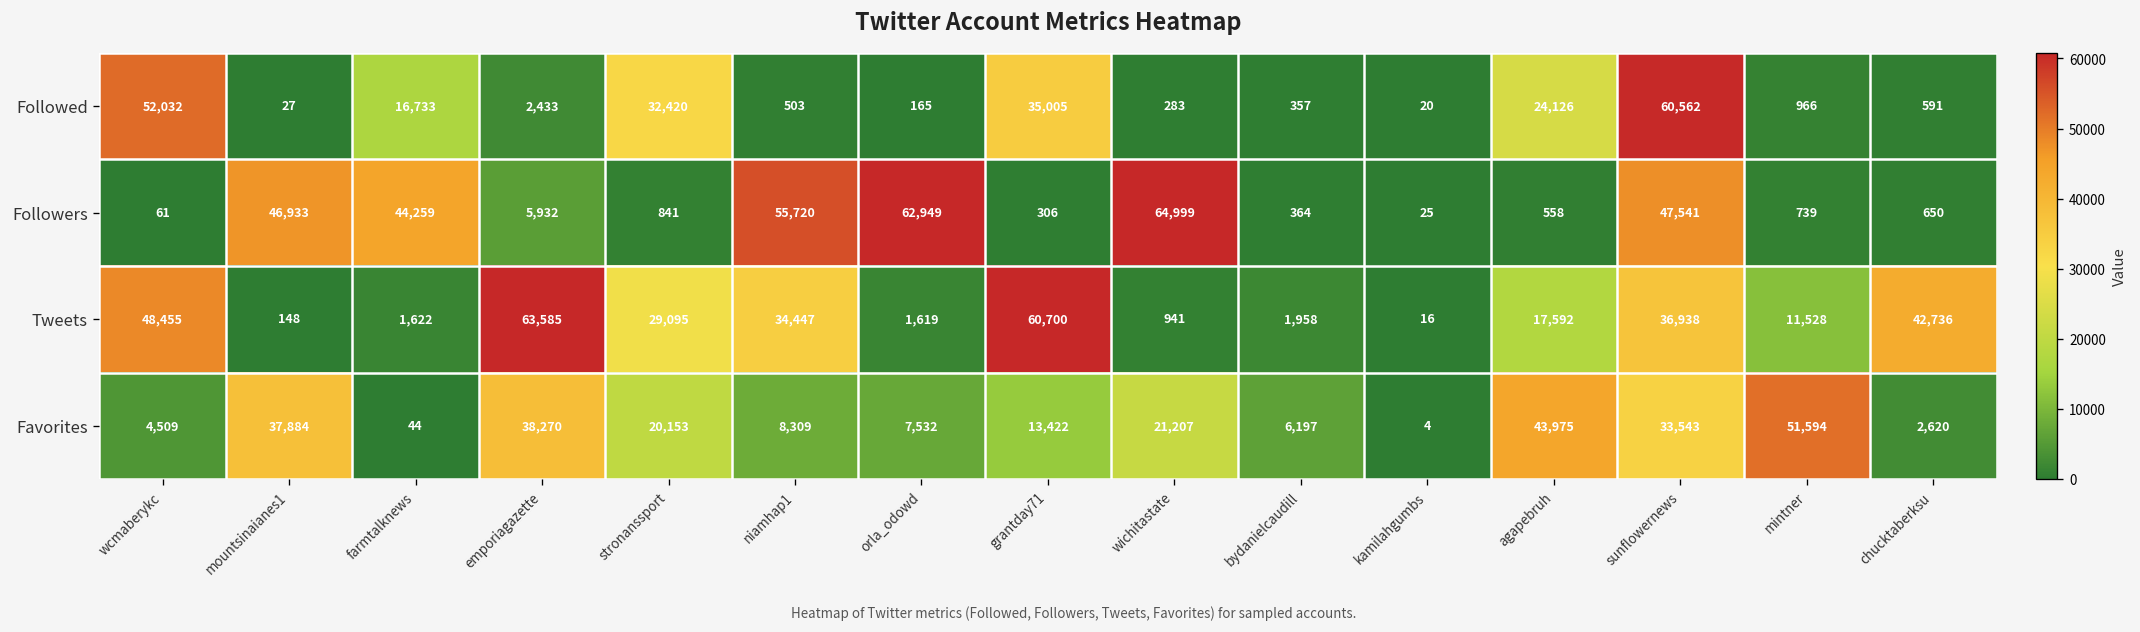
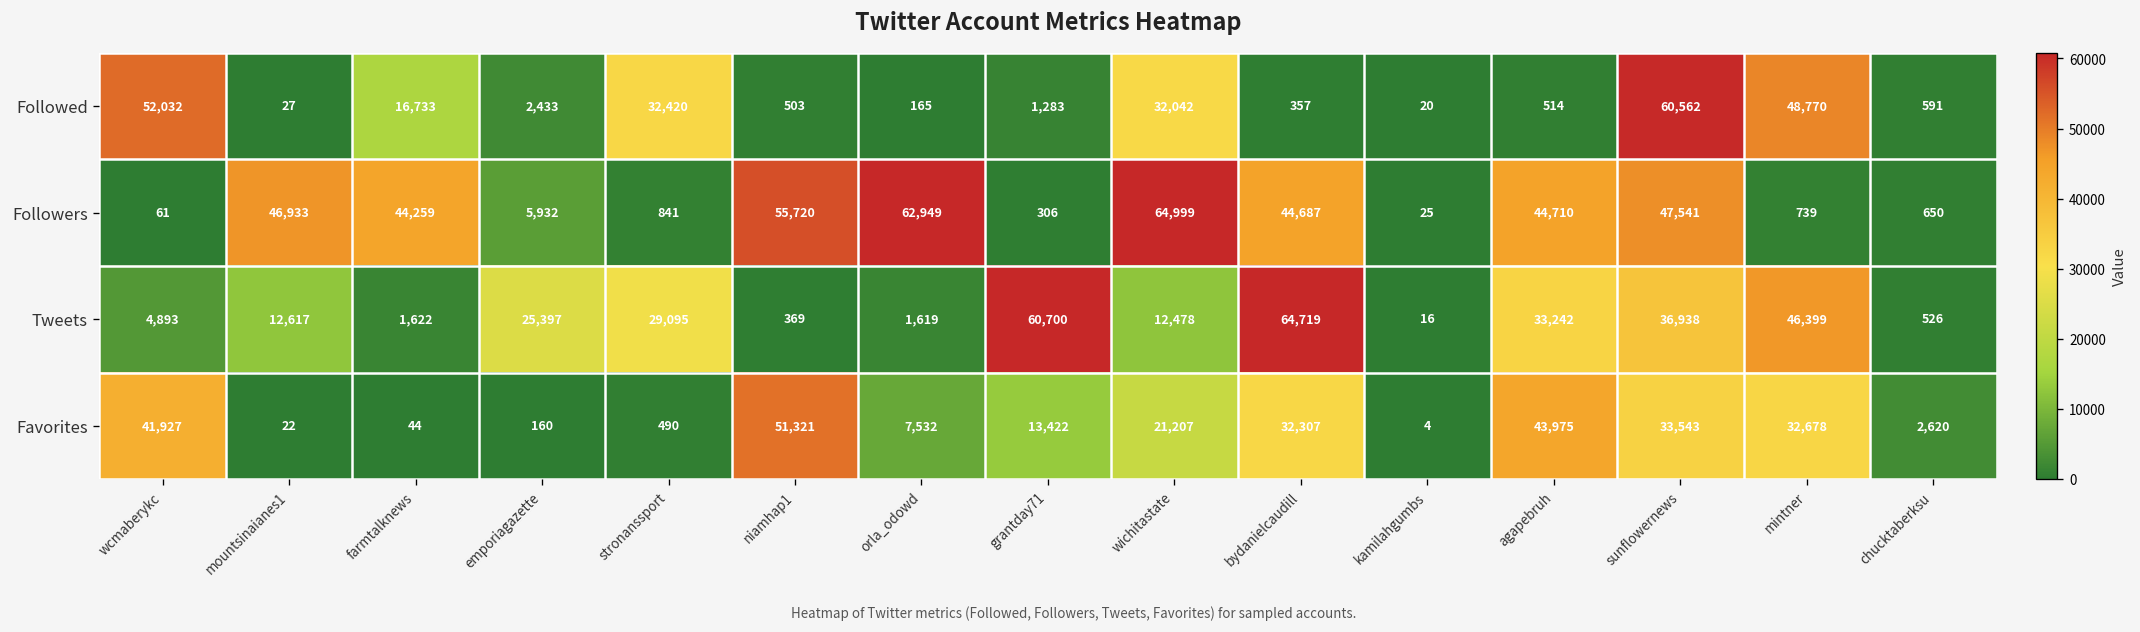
Followed, grantday71: 35,005 -> 1,283
Followed, wichitastate: 283 -> 32,042
Followed, agapebruh: 24,126 -> 514
Followed, mintner: 966 -> 48,770
Followers, bydanielcaudill: 364 -> 44,687
Followers, agapebruh: 558 -> 44,710
Tweets, wcmaberykc: 48,455 -> 4,893
Tweets, mountsinaianes1: 148 -> 12,617
Tweets, emporiagazette: 63,585 -> 25,397
Tweets, niamhap1: 34,447 -> 369
Tweets, wichitastate: 941 -> 12,478
Tweets, bydanielcaudill: 1,958 -> 64,719
Tweets, agapebruh: 17,592 -> 33,242
Tweets, mintner: 11,528 -> 46,399
Tweets, chucktaberksu: 42,736 -> 526
Favorites, wcmaberykc: 4,509 -> 41,927
Favorites, mountsinaianes1: 37,884 -> 22
Favorites, emporiagazette: 38,270 -> 160
Favorites, stronanssport: 20,153 -> 490
Favorites, niamhap1: 8,309 -> 51,321
Favorites, bydanielcaudill: 6,197 -> 32,307
Favorites, mintner: 51,594 -> 32,678
